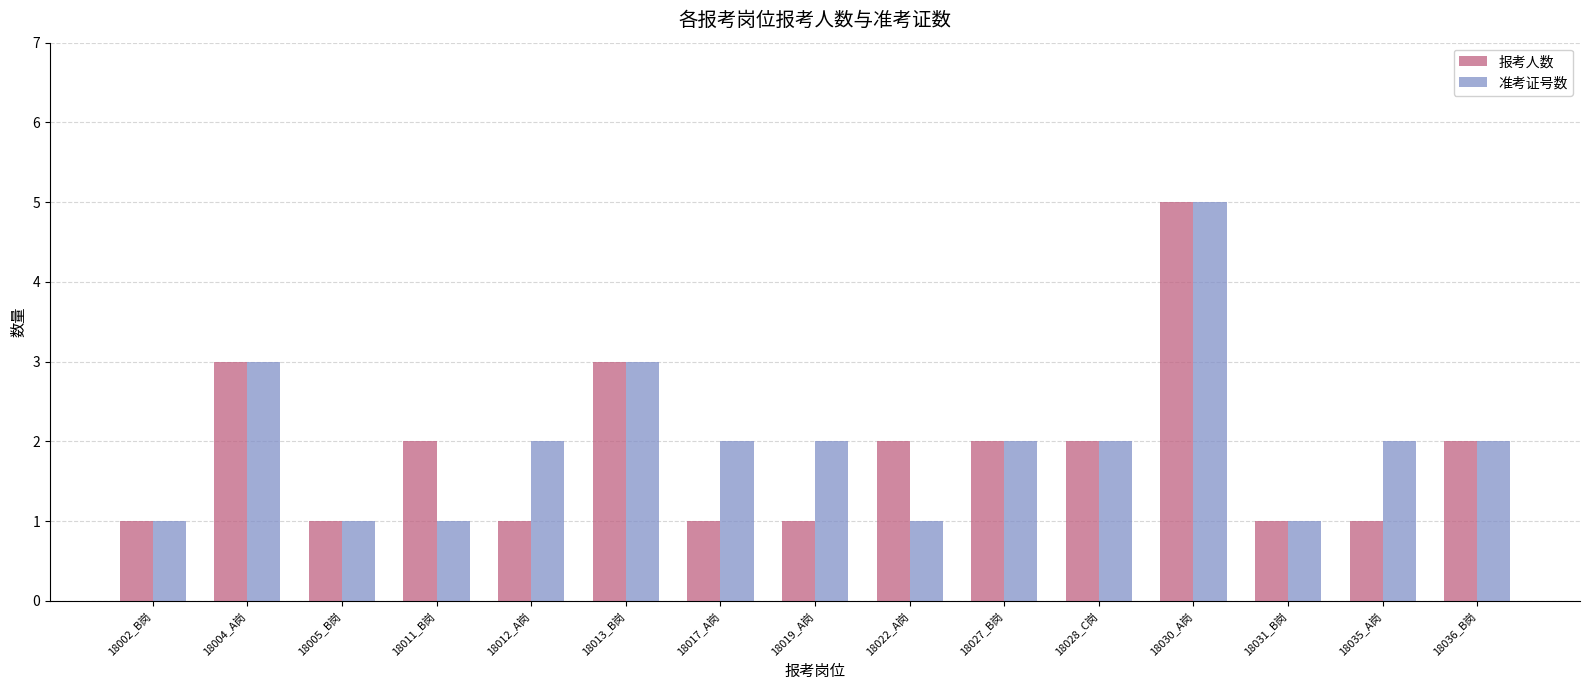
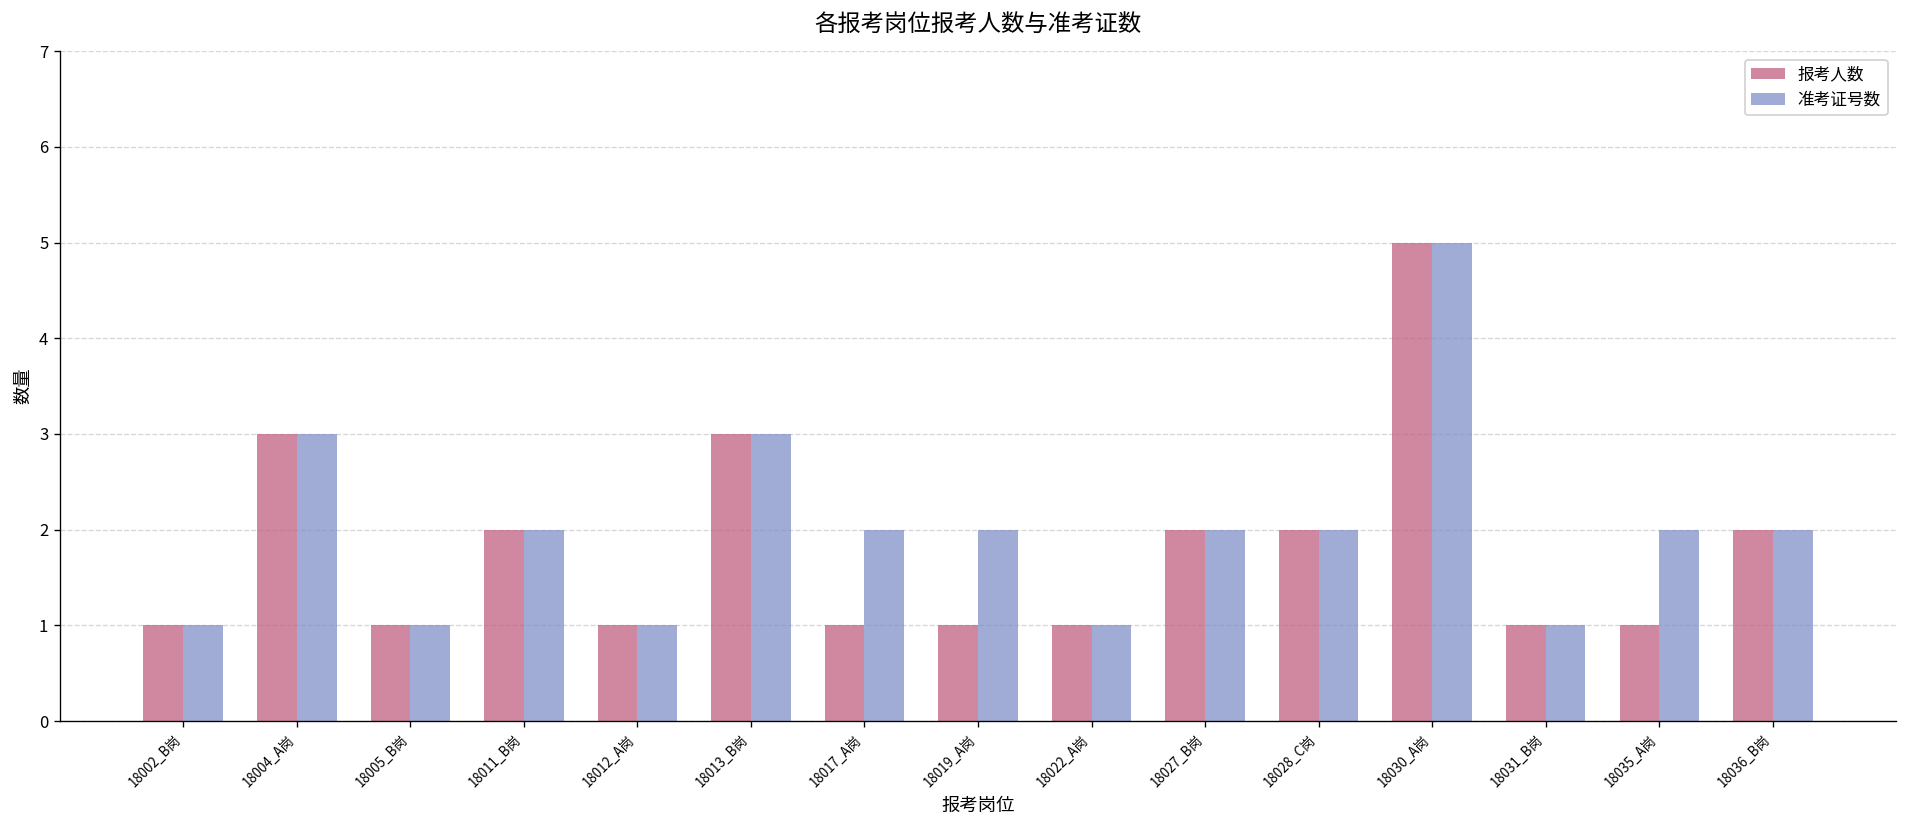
准考证号数, 18011_B岗: 1 -> 2
准考证号数, 18012_A岗: 2 -> 1
报考人数, 18022_A岗: 2 -> 1
